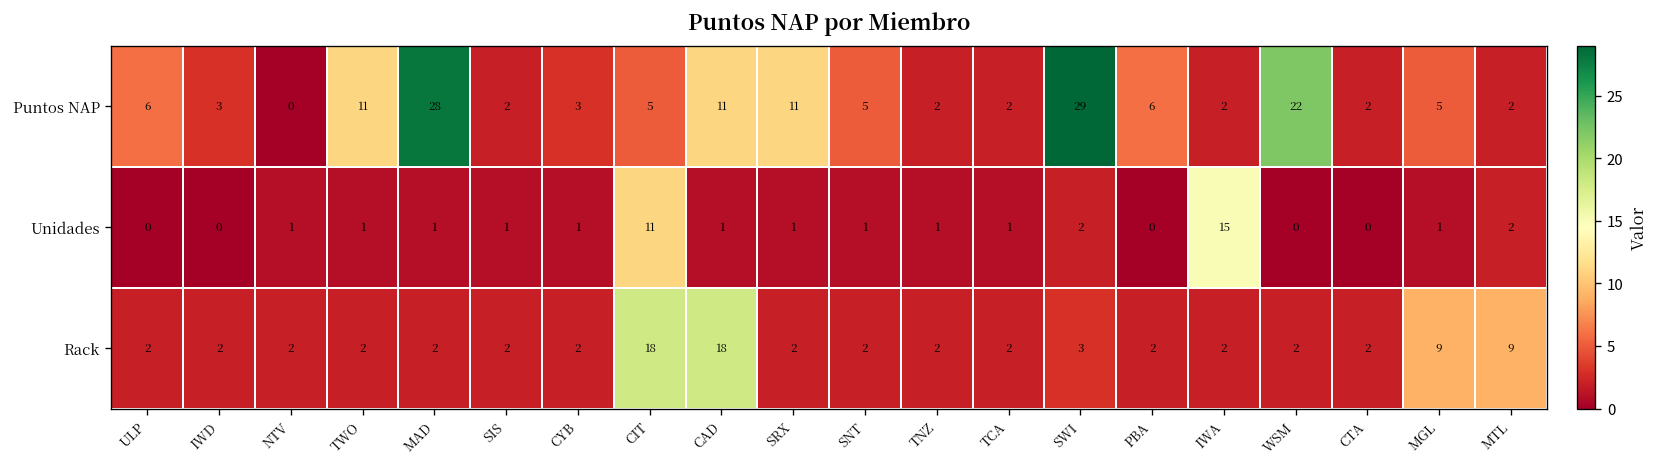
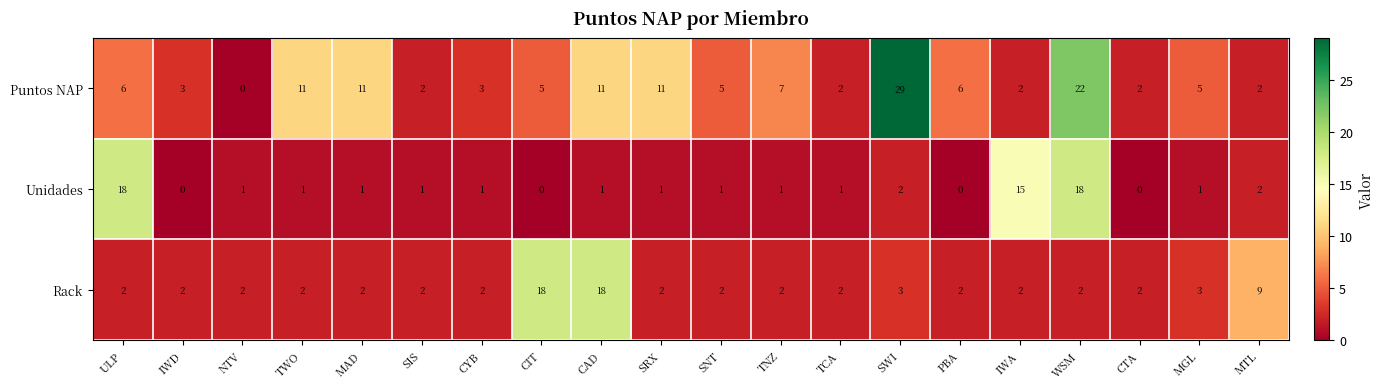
Puntos NAP, MAD: 28 -> 11
Puntos NAP, TNZ: 2 -> 7
Unidades, ULP: 0 -> 18
Unidades, CIT: 11 -> 0
Unidades, WSM: 0 -> 18
Rack, MGL: 9 -> 3
